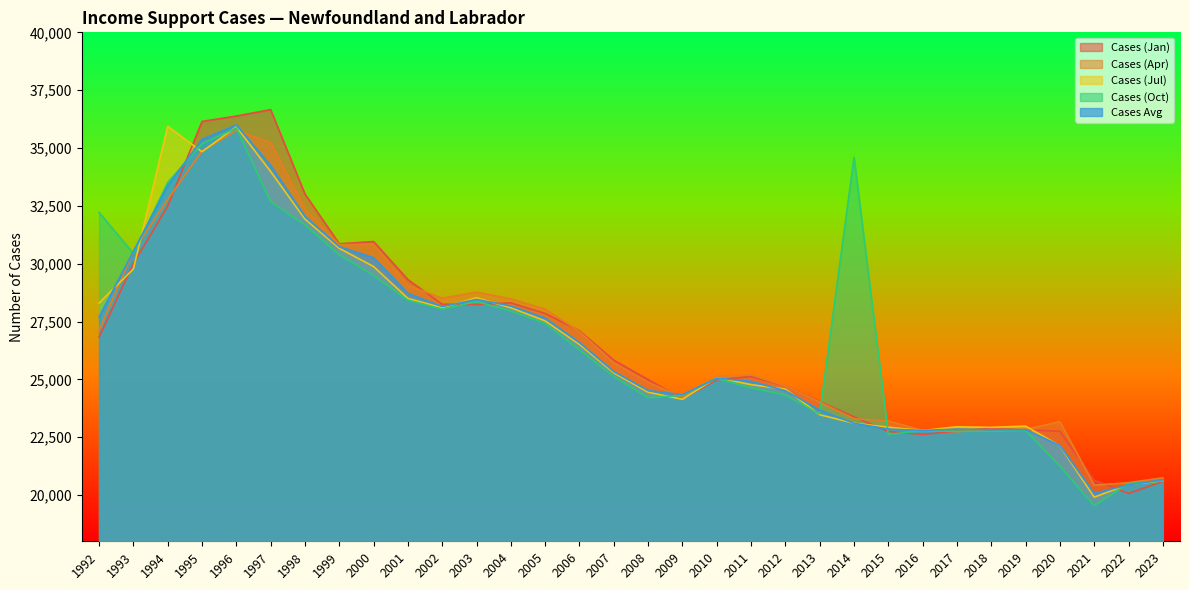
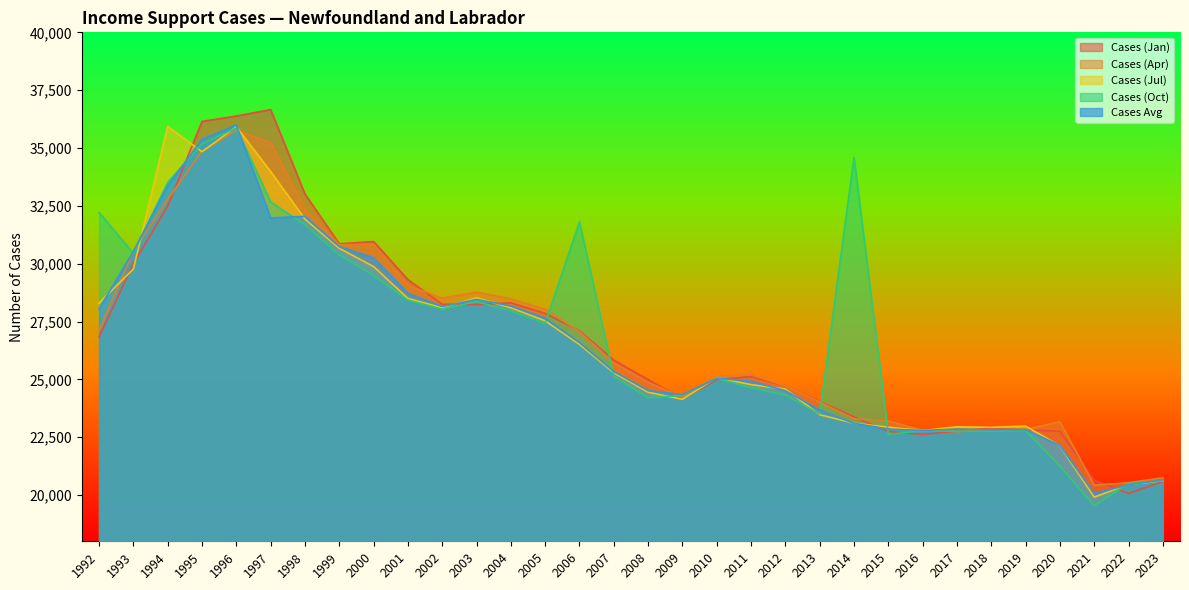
Cases Avg, 1992: 27,700 -> 28,000
Cases Avg, 1997: 34,200 -> 32,000
Cases (Oct), 2006: 26,300 -> 31,800
